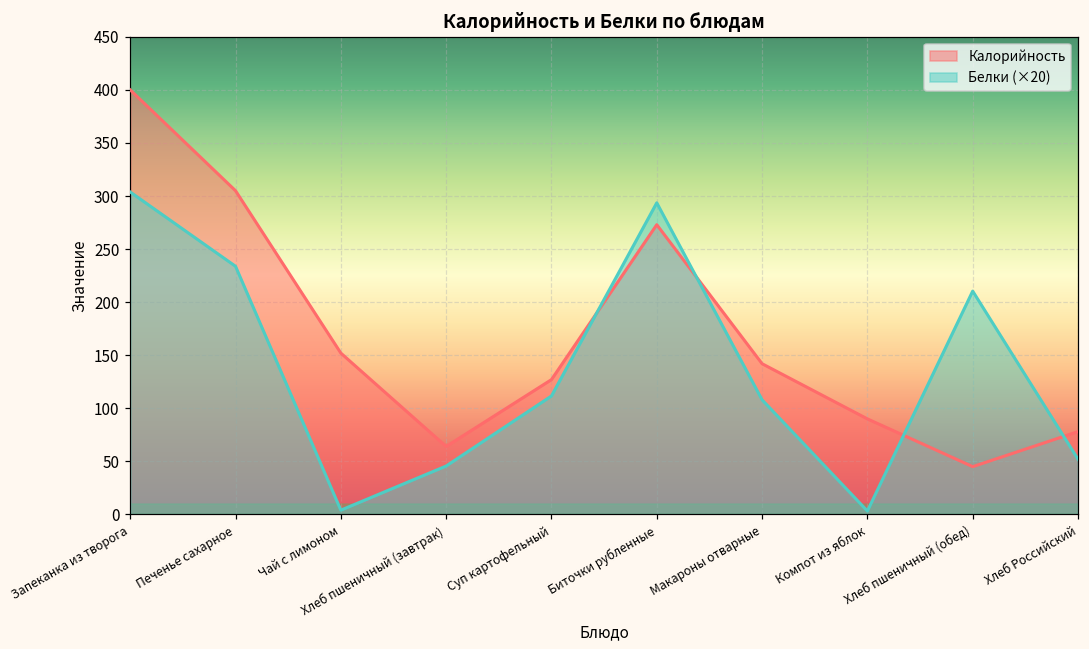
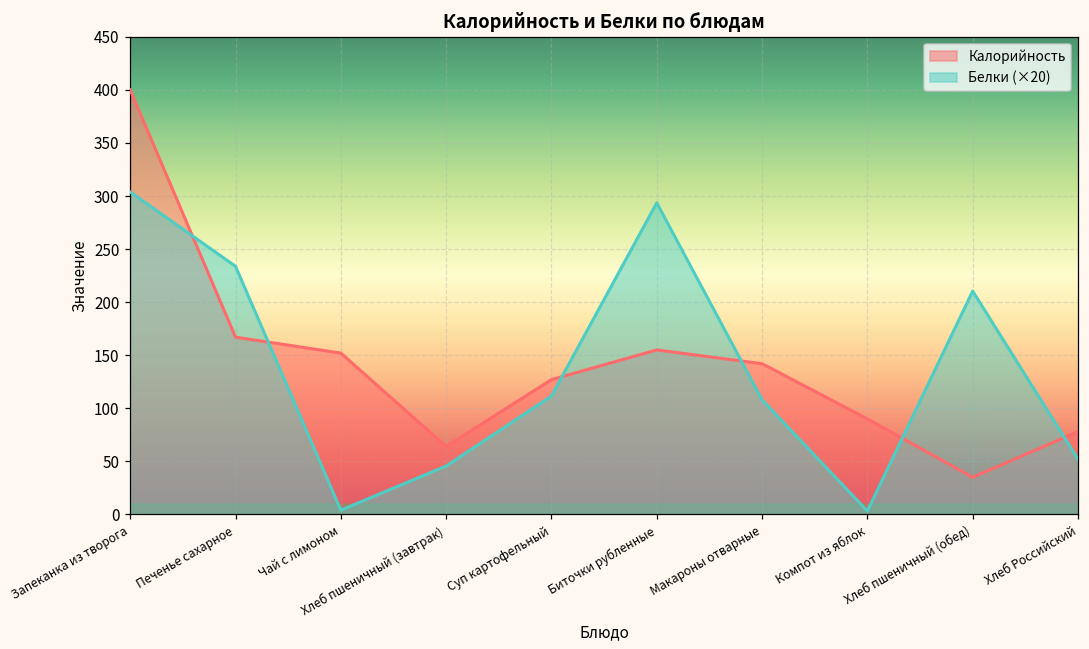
Калорийность, Печенье сахарное: 310 -> 170
Калорийность, Биточки рубленные: 270 -> 160
Калорийность, Хлеб пшеничный (обед): 50 -> 40
